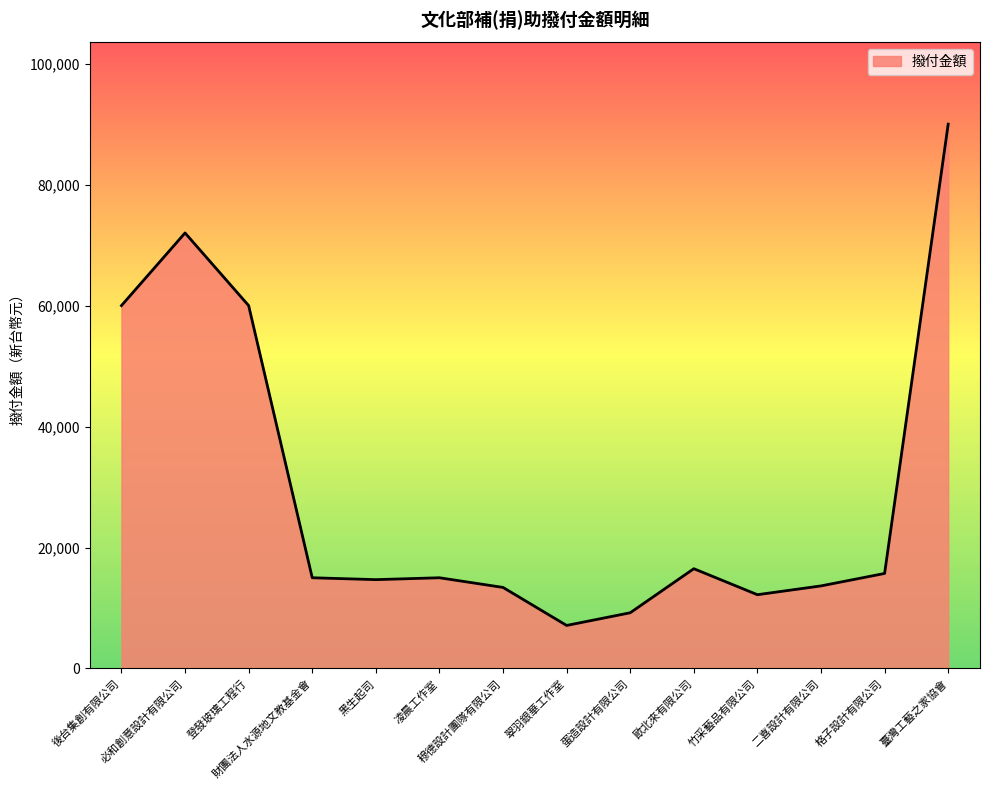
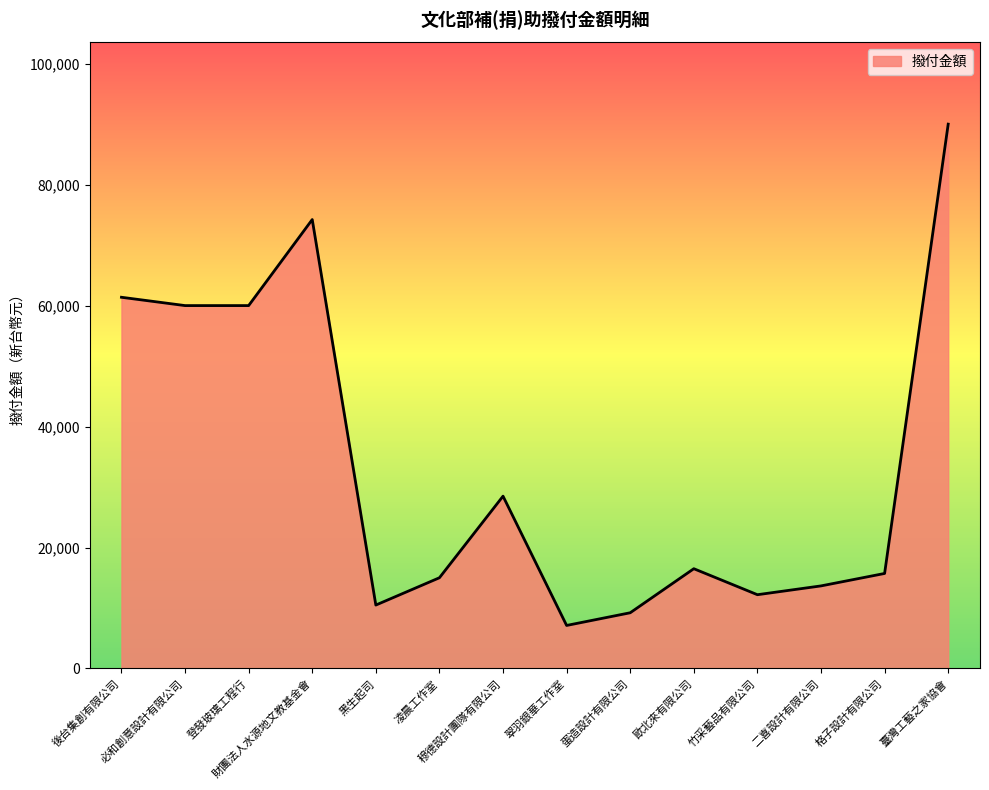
後台集創有限公司: 60,000 -> 61,000
必和創意設計有限公司: 72,000 -> 60,000
財團法人水源地文教基金會: 15,000 -> 74,000
黑生起司: 15,000 -> 10,000
穆德設計團隊有限公司: 13,000 -> 28,000
